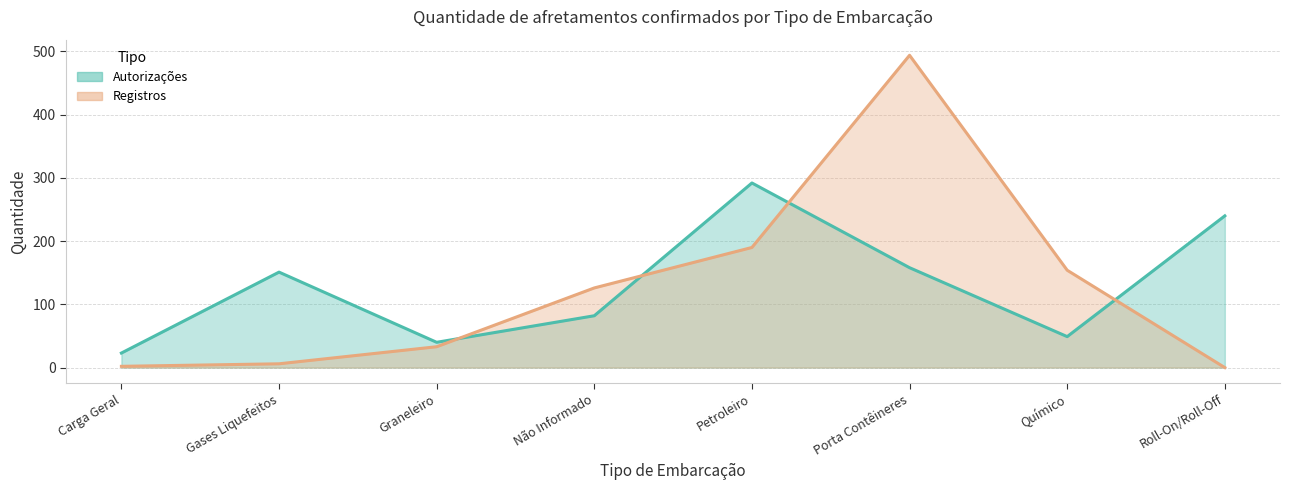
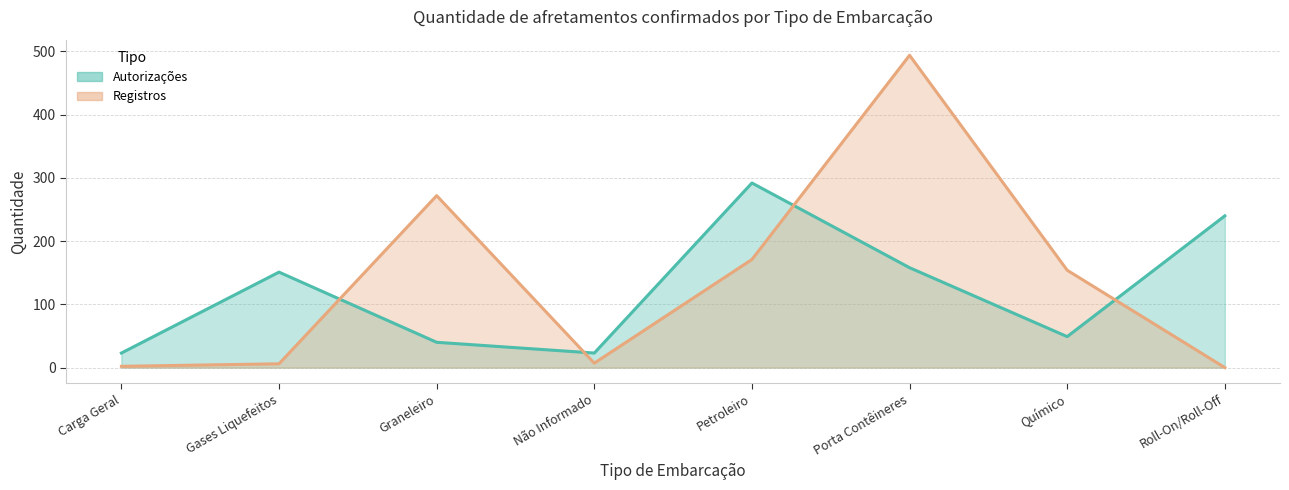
Registros, Graneleiro: 30 -> 270
Autorizações, Não Informado: 80 -> 20
Registros, Não Informado: 130 -> 10
Registros, Petroleiro: 190 -> 170
